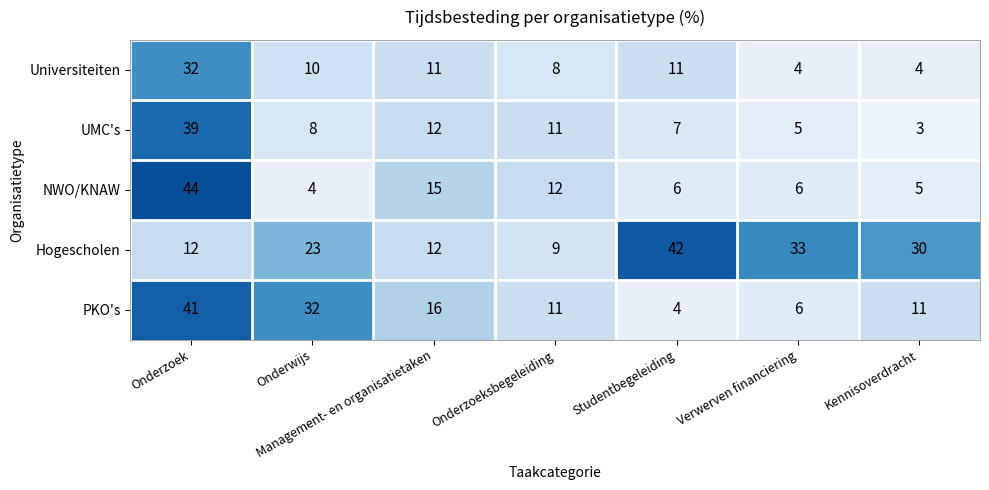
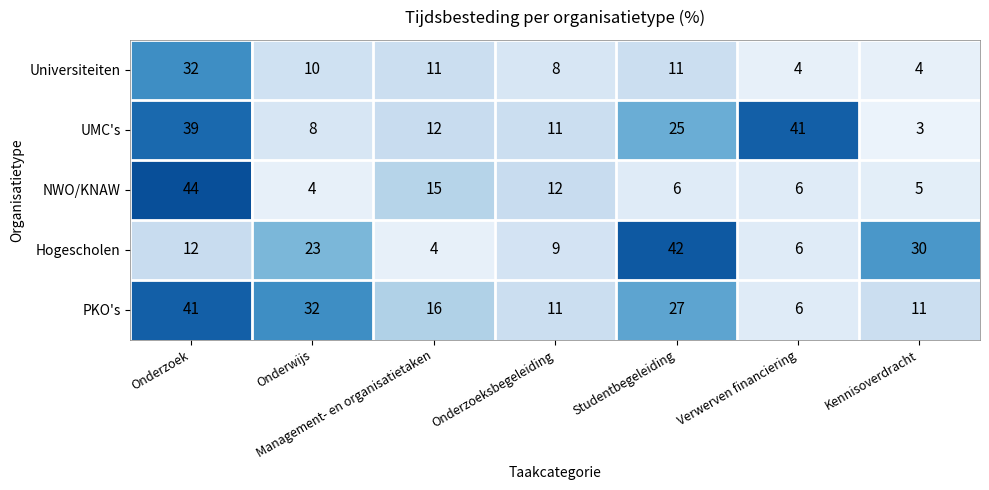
UMC's, Studentbegeleiding: 7 -> 25
UMC's, Verwerven financiering: 5 -> 41
Hogescholen, Management- en organisatietaken: 12 -> 4
Hogescholen, Verwerven financiering: 33 -> 6
PKO's, Studentbegeleiding: 4 -> 27
